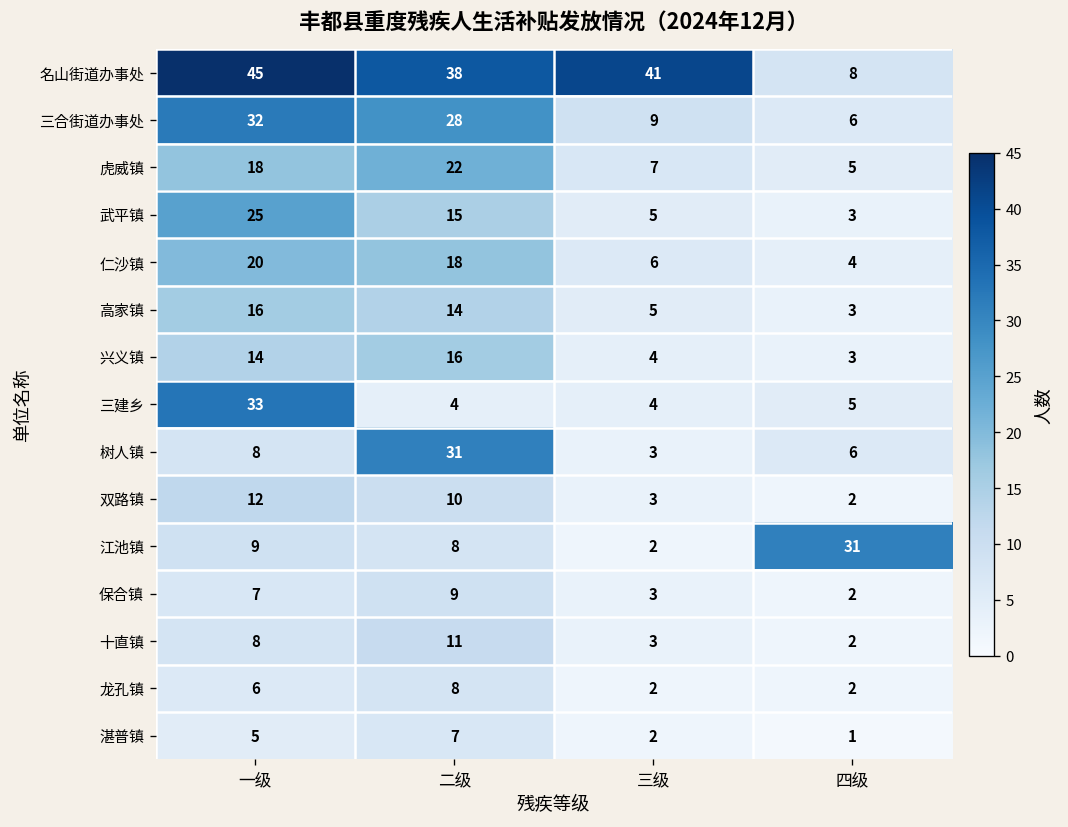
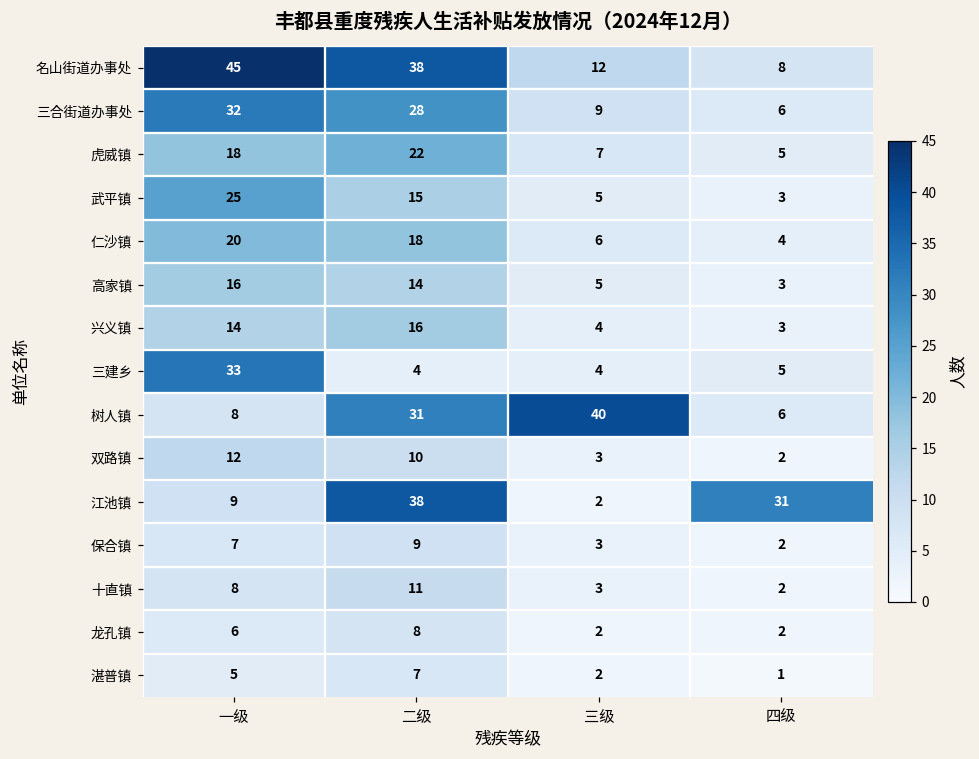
名山街道办事处, 三级: 41 -> 12
树人镇, 三级: 3 -> 40
江池镇, 二级: 8 -> 38
